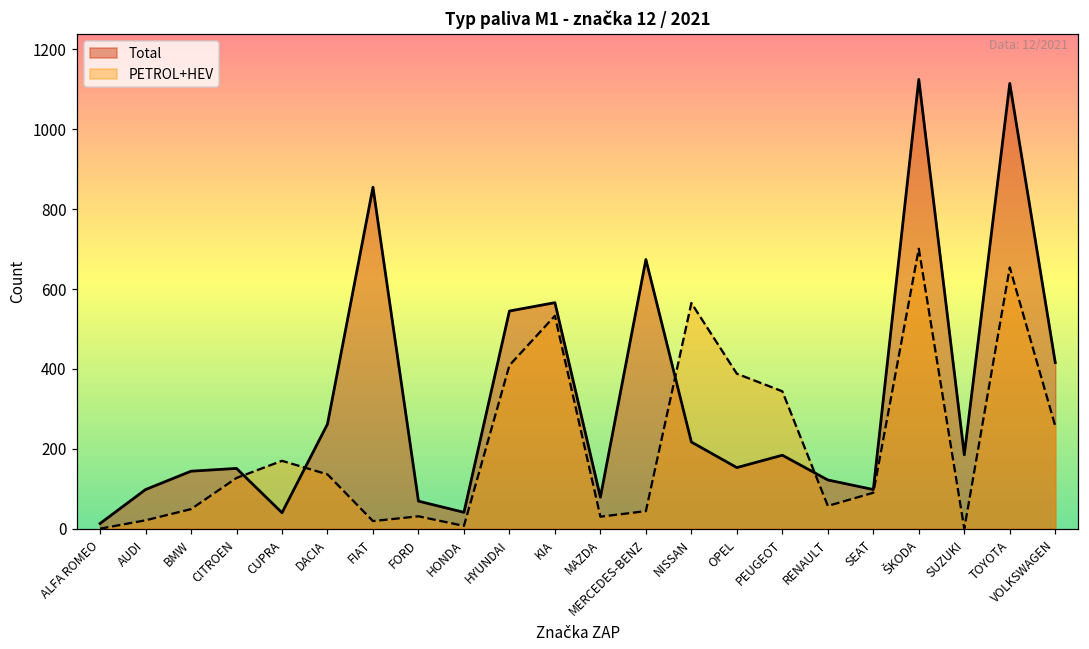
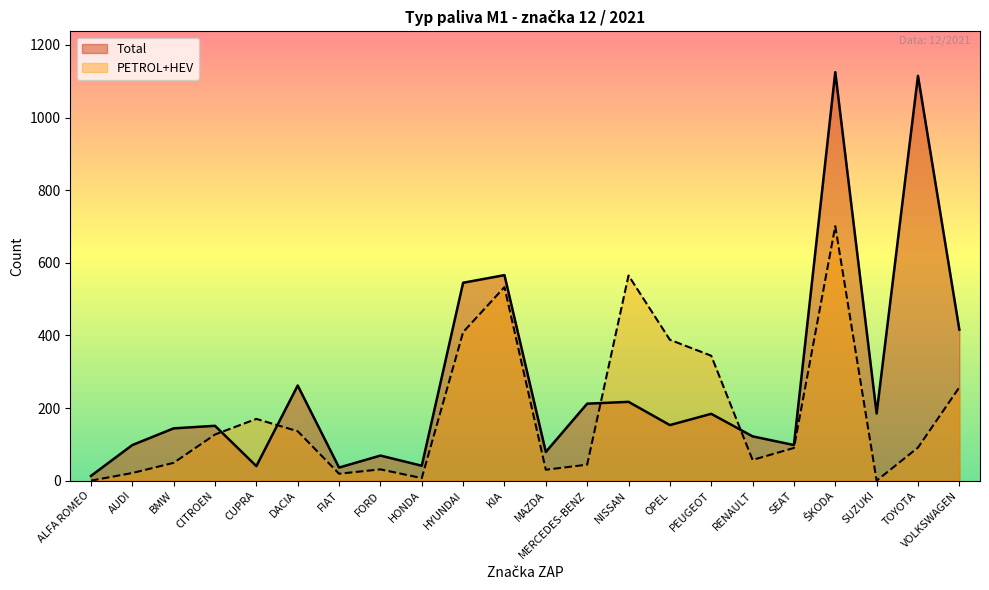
Total, FIAT: 860 -> 40
Total, MERCEDES-BENZ: 670 -> 210
PETROL+HEV, TOYOTA: 650 -> 90
